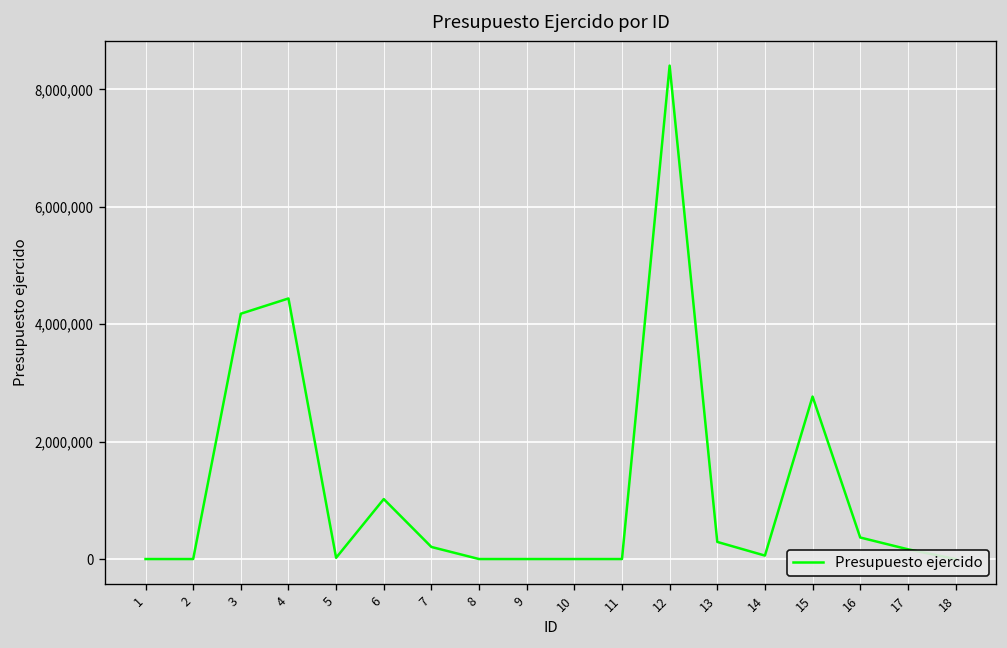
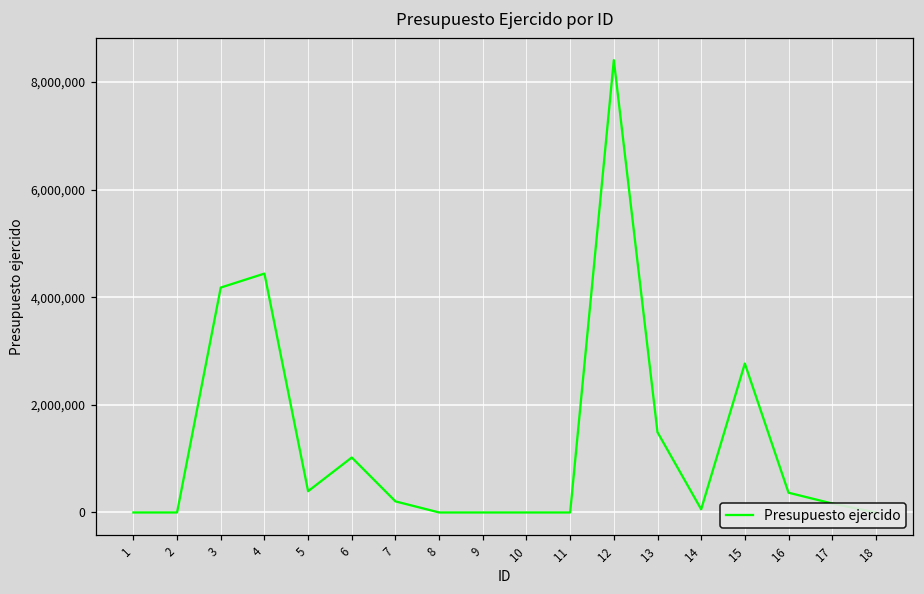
5: 0 -> 400,000
13: 300,000 -> 1,500,000
